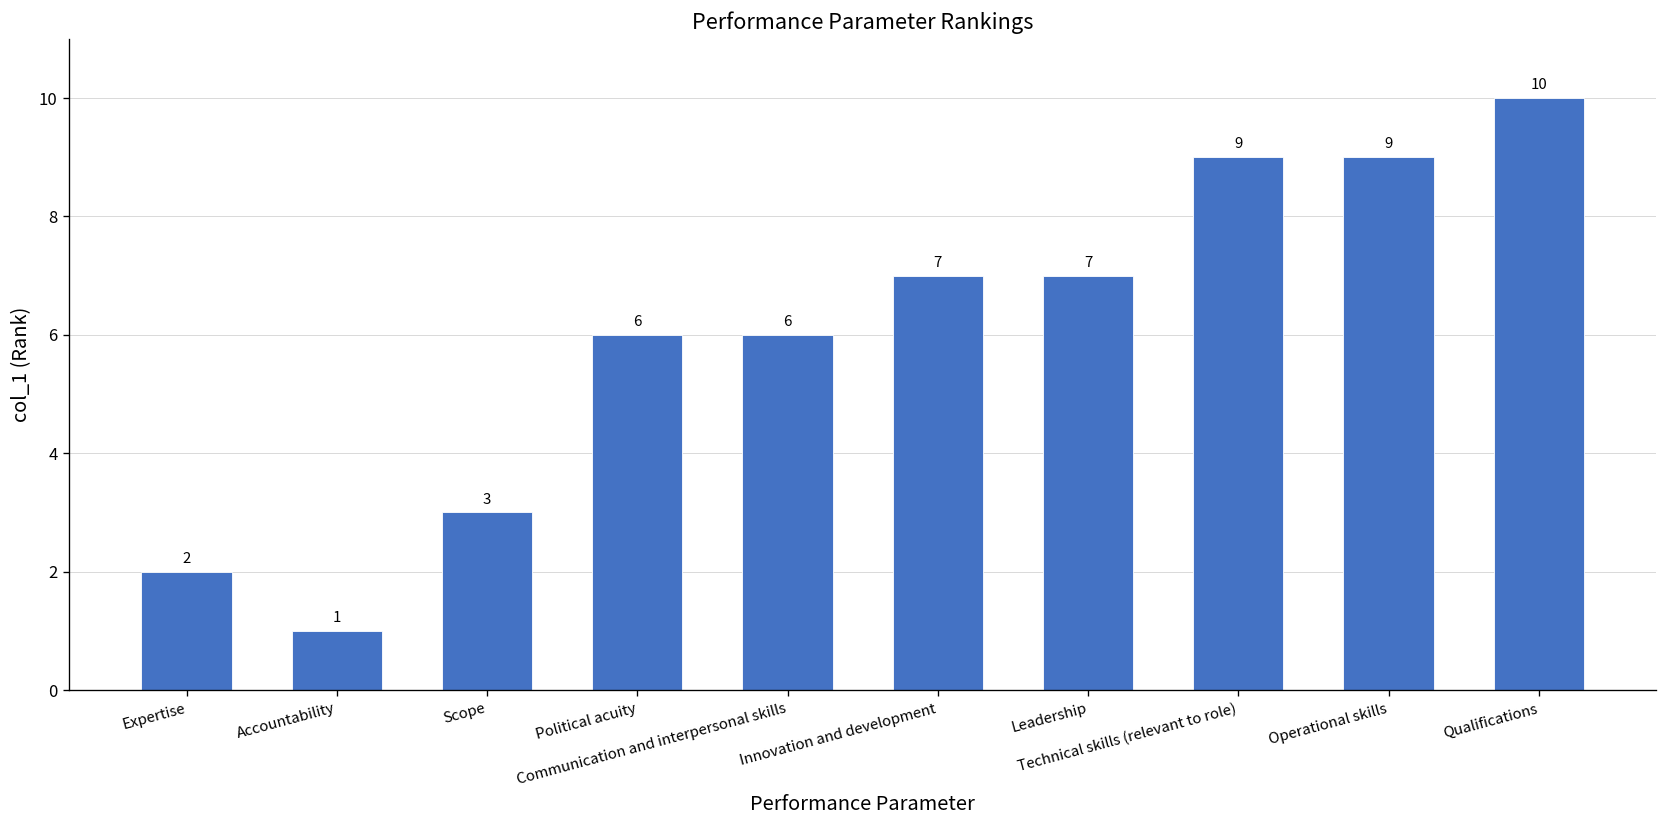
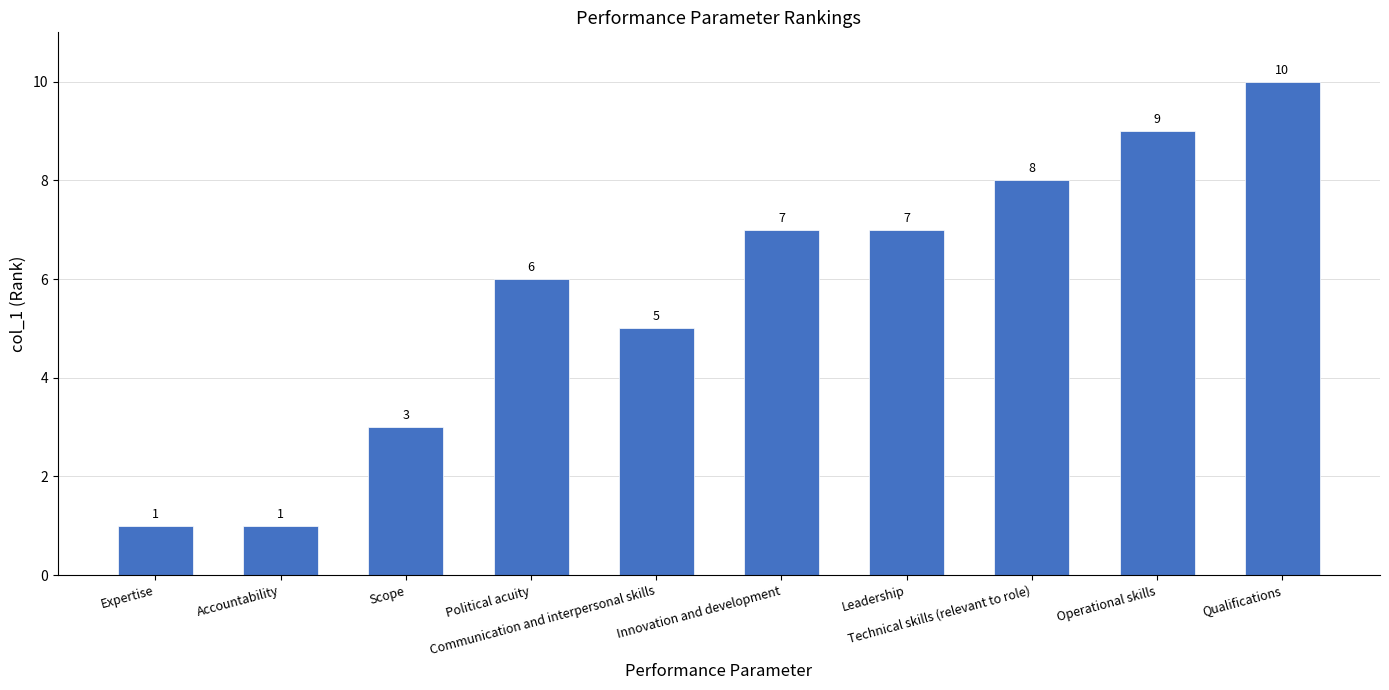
Expertise: 2 -> 1
Communication and interpersonal skills: 6 -> 5
Technical skills (relevant to role): 9 -> 8
